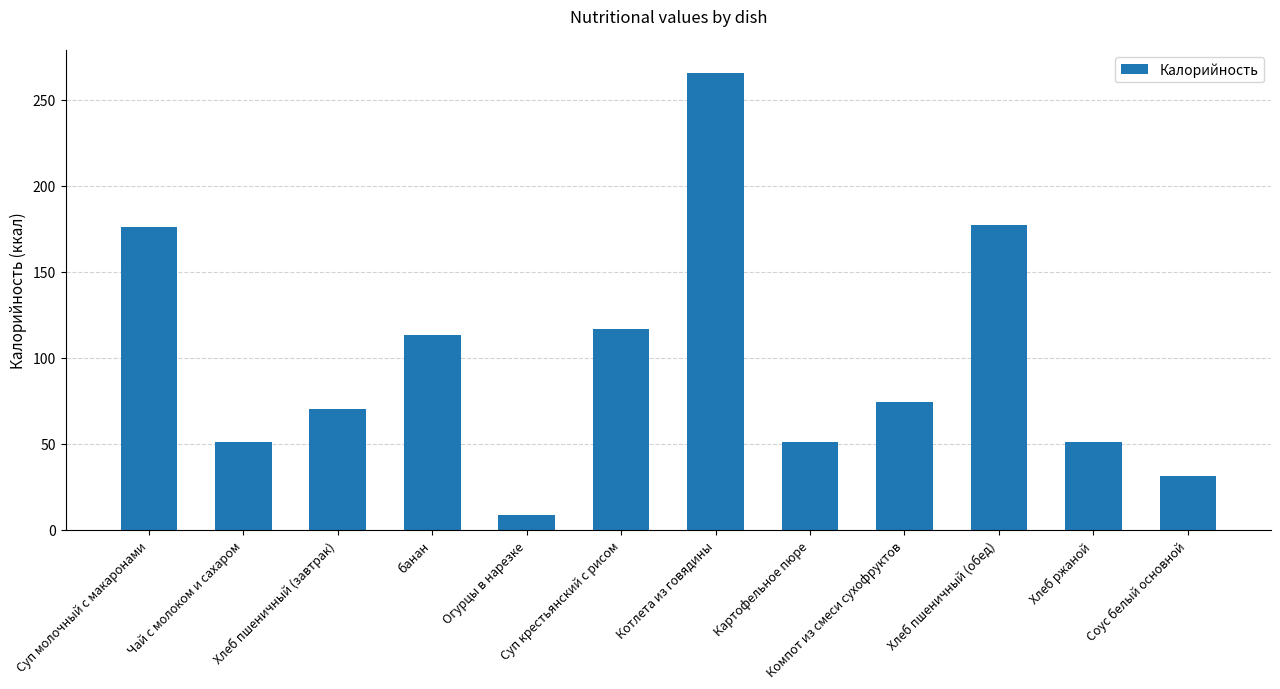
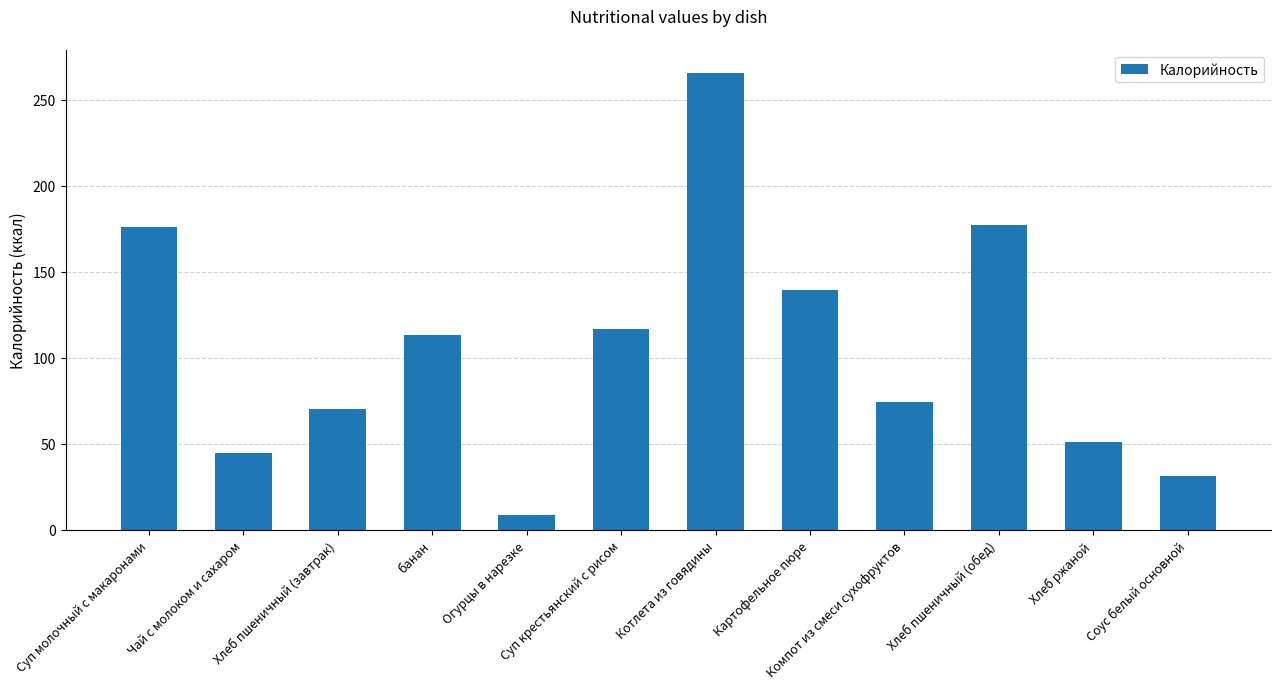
Чай с молоком и сахаром: 51 -> 45
Картофельное пюре: 51 -> 139
